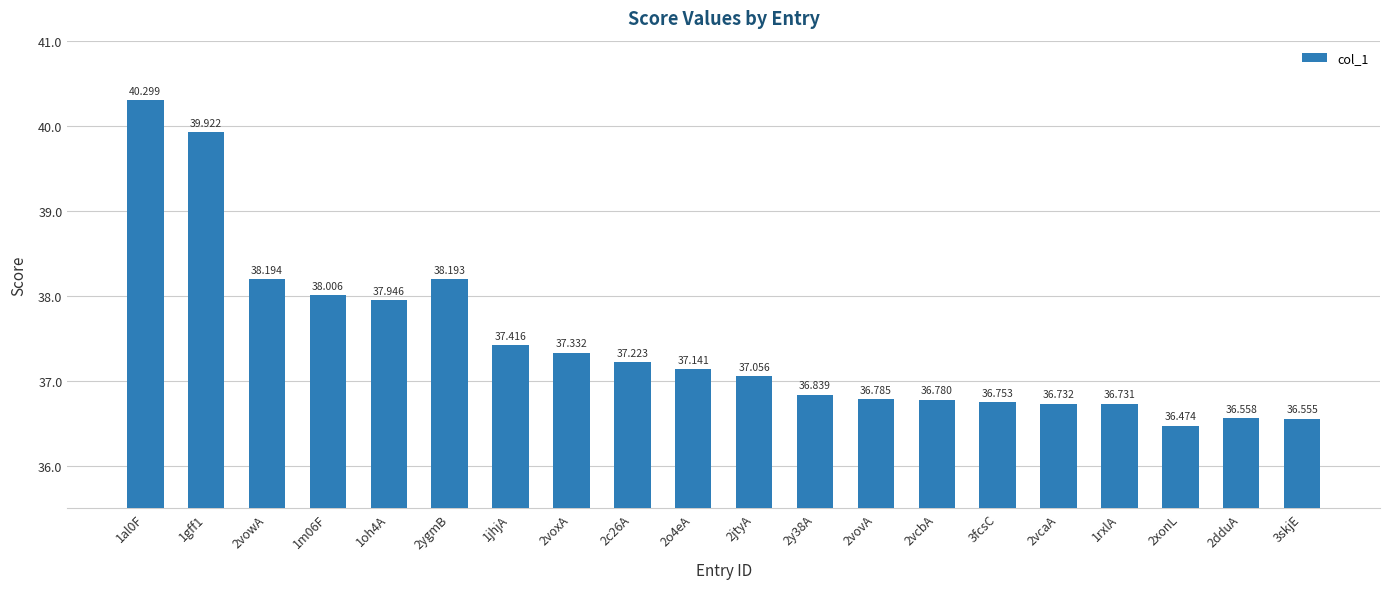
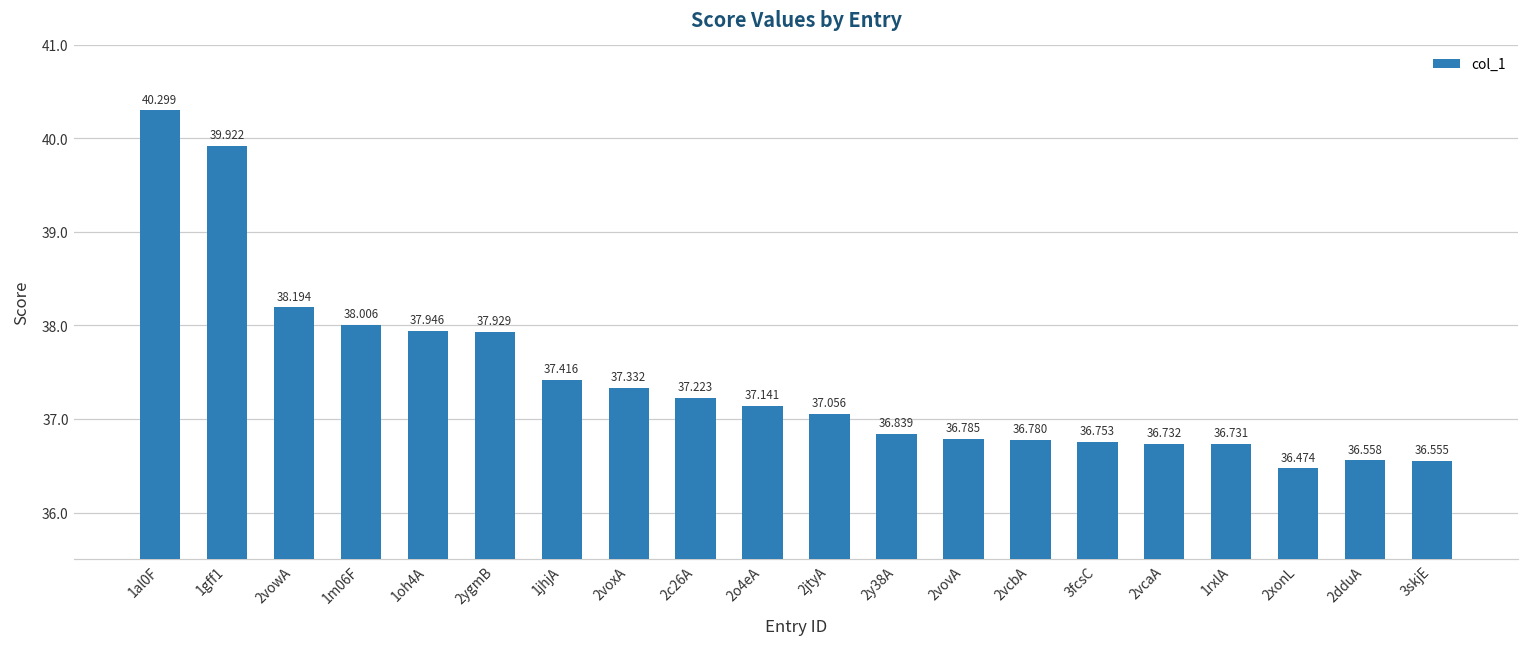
2ygmB: 38.193 -> 37.929
